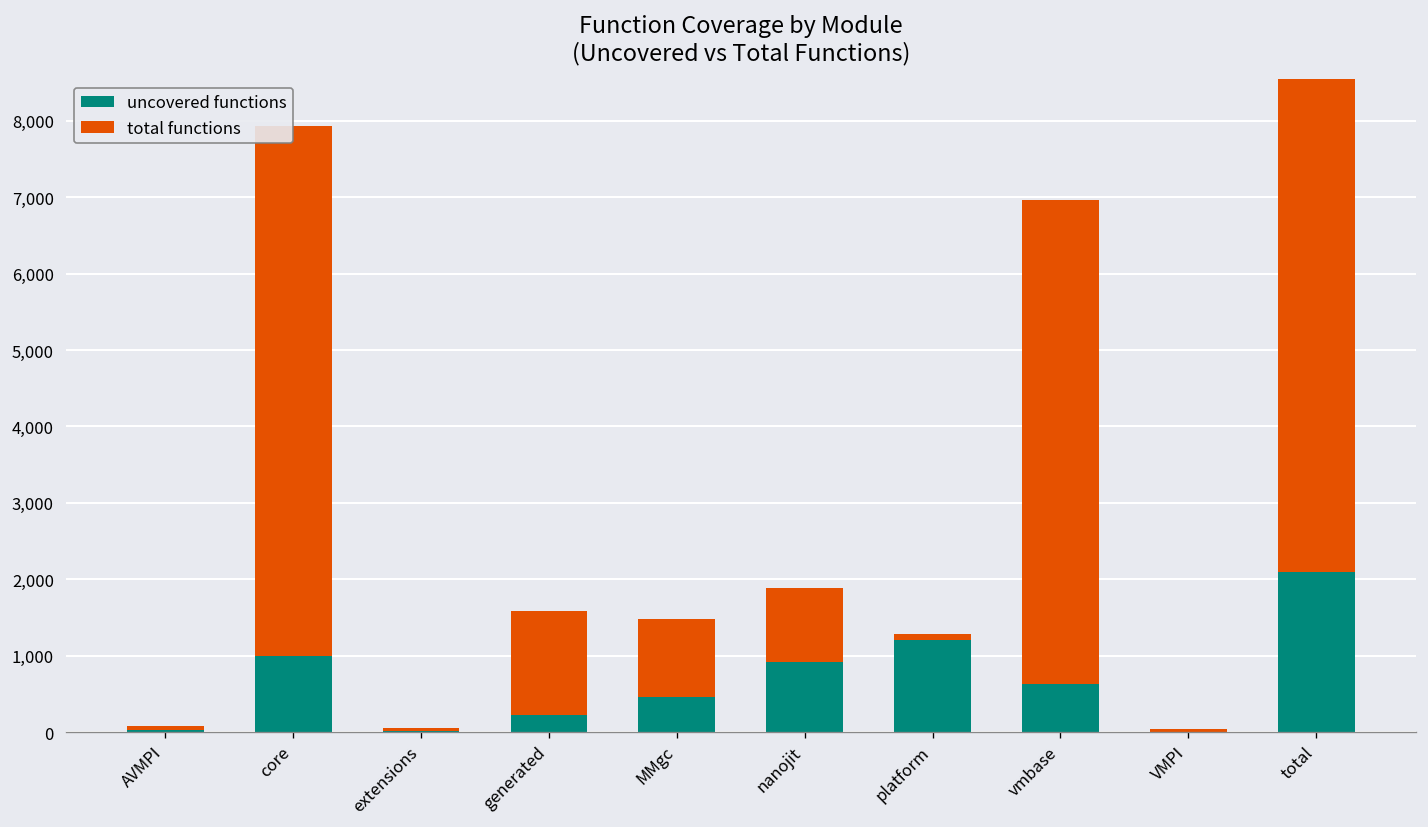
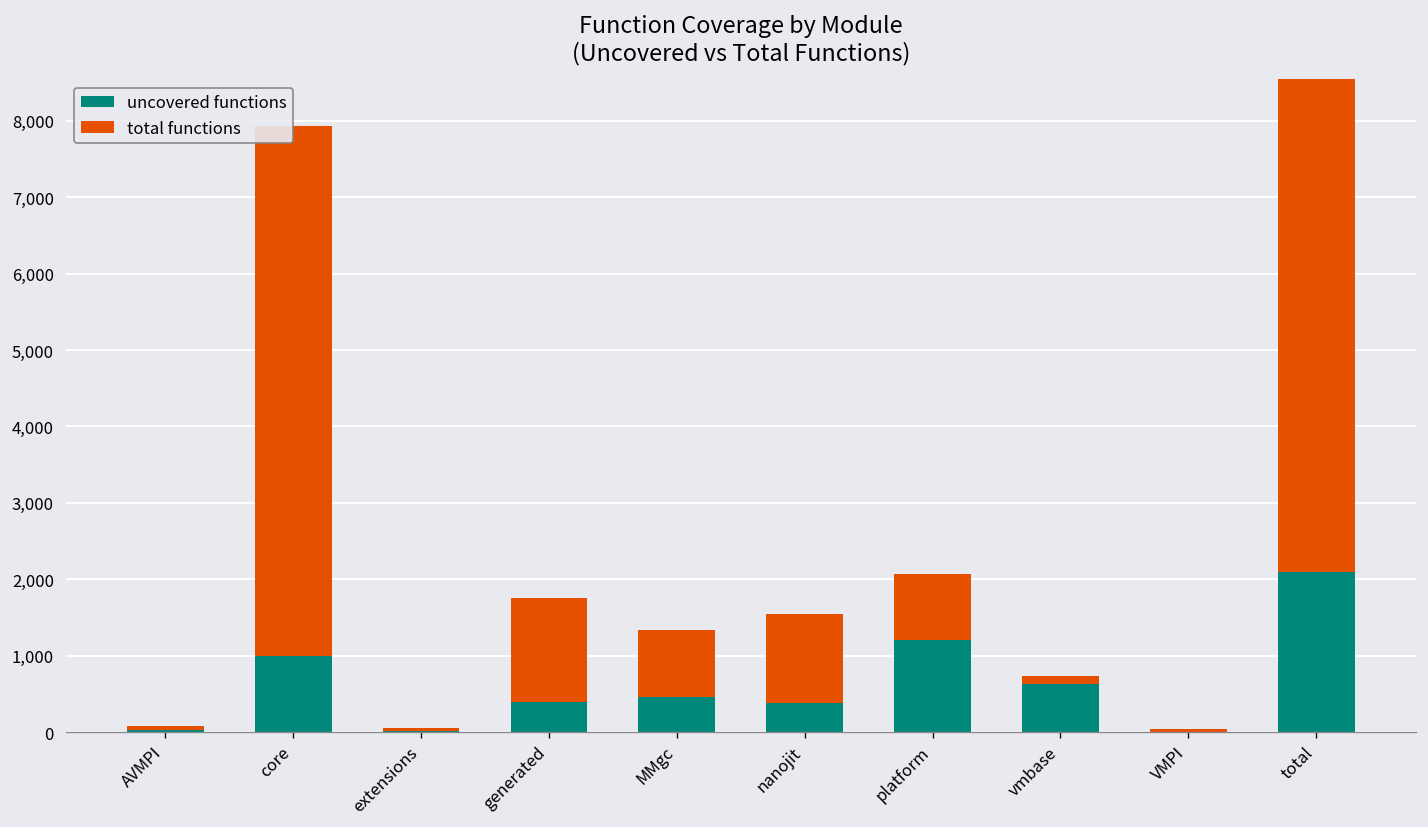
uncovered functions, generated: 200 -> 400
total functions, MMgc: 1,000 -> 900
uncovered functions, nanojit: 900 -> 400
total functions, nanojit: 1,000 -> 1,200
total functions, platform: 100 -> 900
total functions, vmbase: 6,300 -> 100
